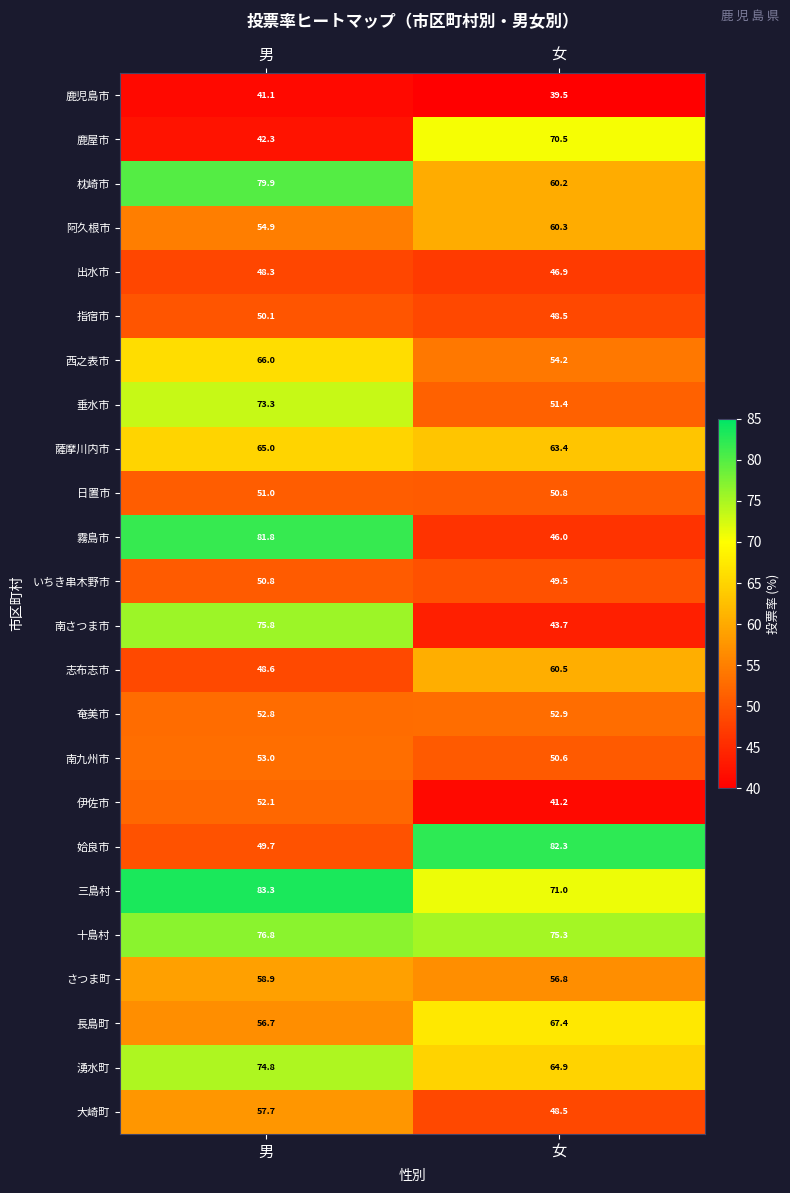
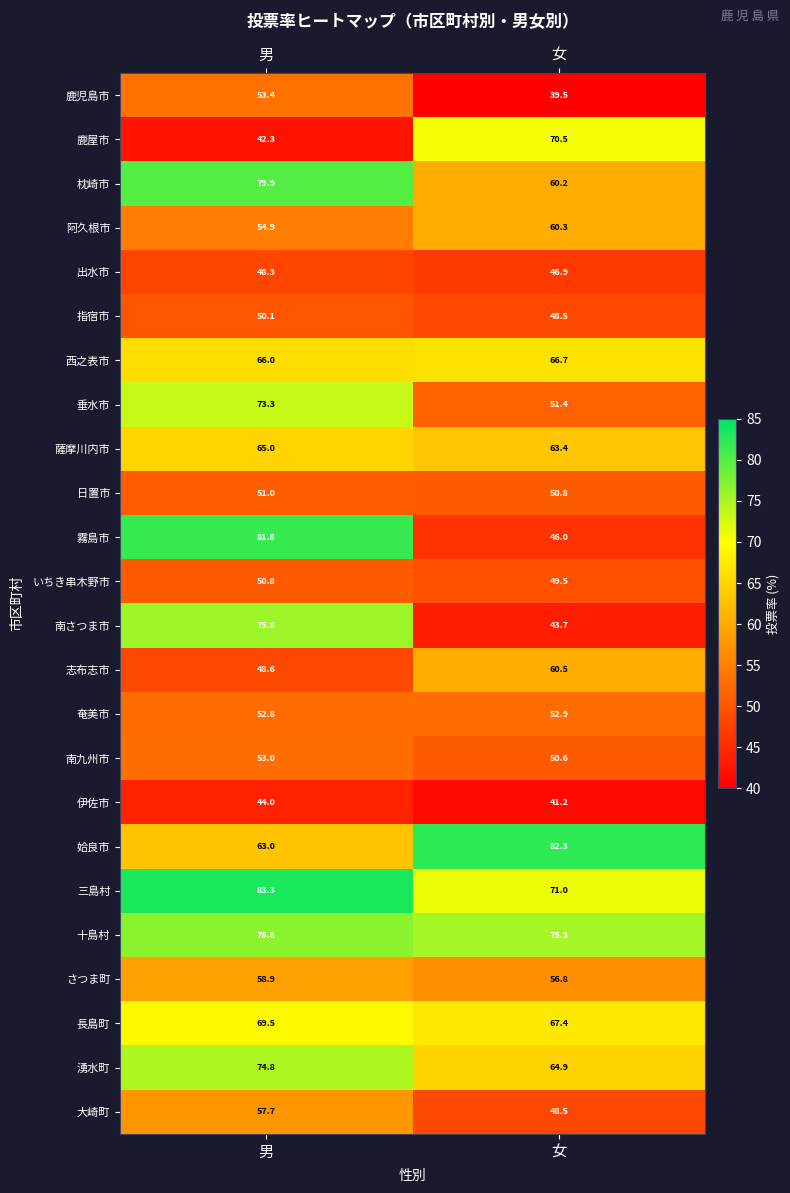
鹿児島市, 男: 41.1 -> 53.4
西之表市, 女: 54.2 -> 66.7
伊佐市, 男: 52.1 -> 44.0
姶良市, 男: 49.7 -> 63.0
長島町, 男: 56.7 -> 69.5
